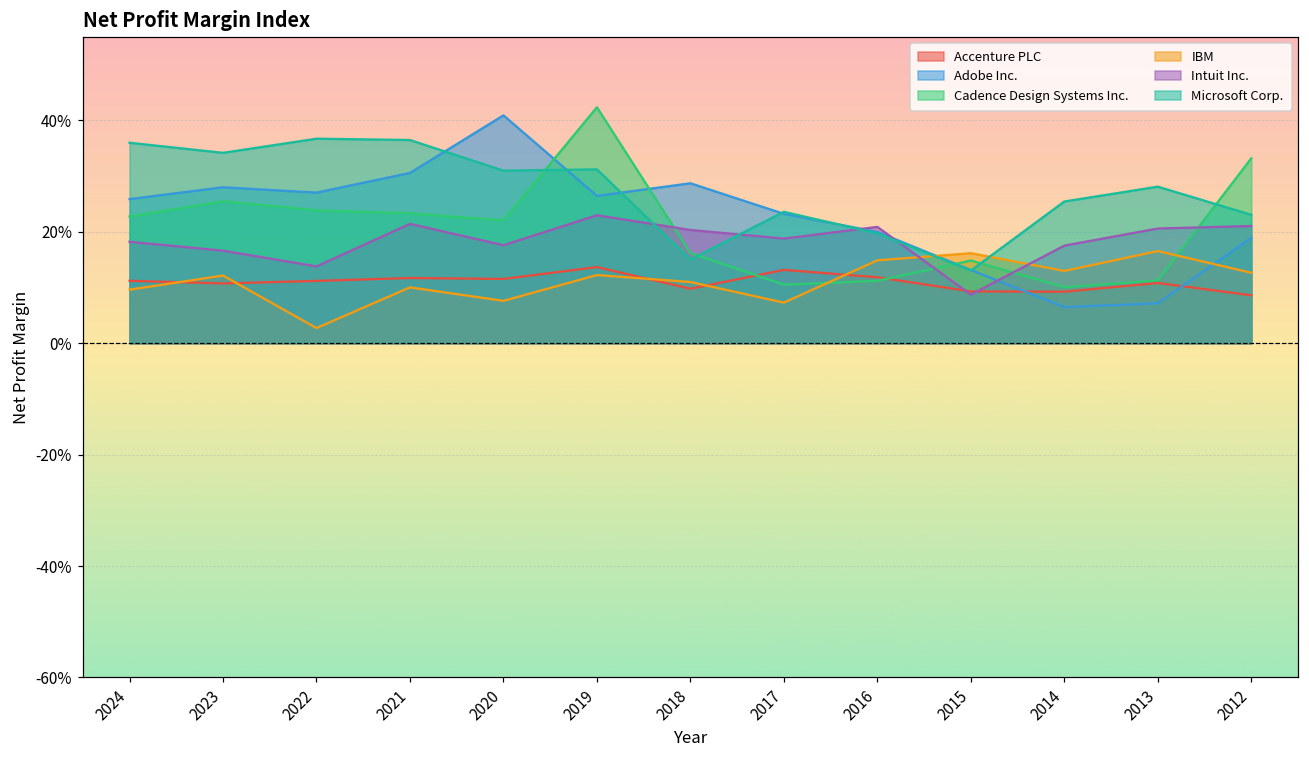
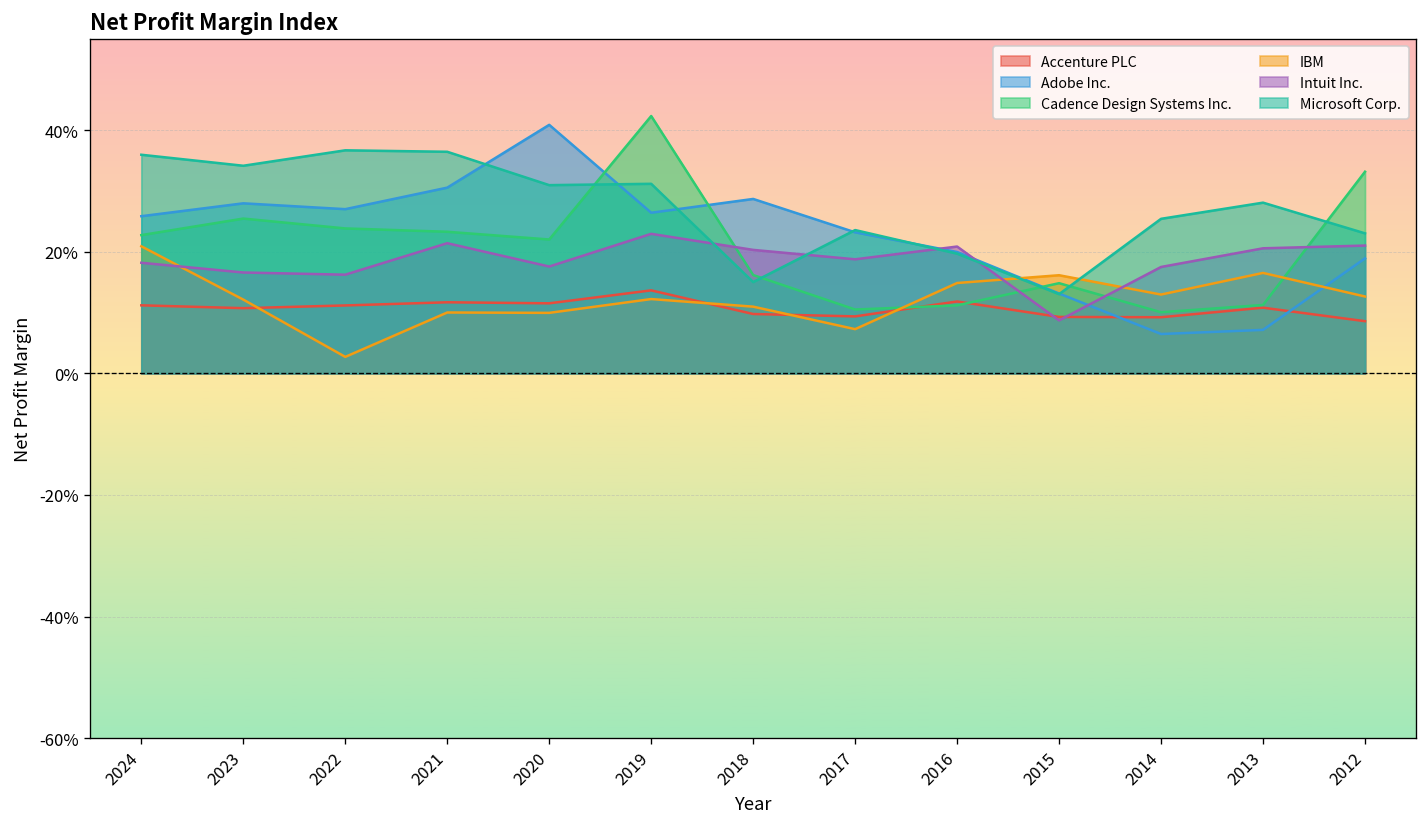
IBM, 2024: 10% -> 21%
Intuit Inc., 2022: 14% -> 16%
IBM, 2020: 8% -> 10%
Accenture PLC, 2017: 13% -> 9%
